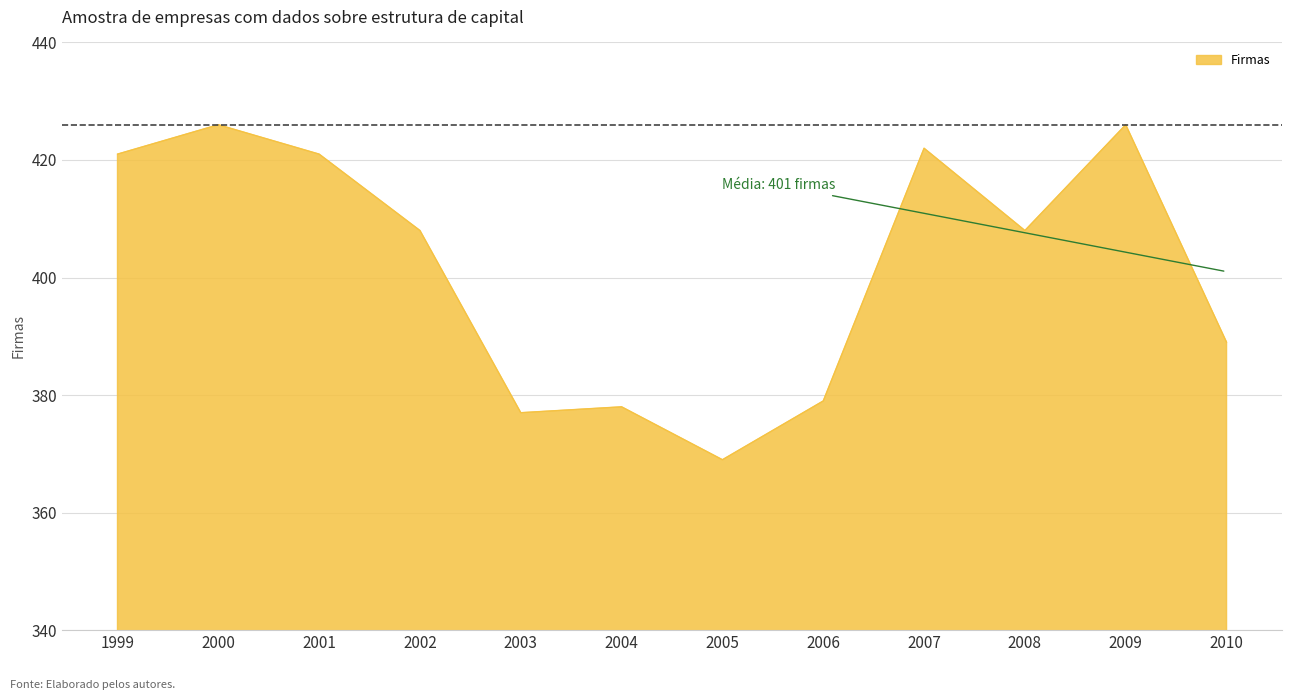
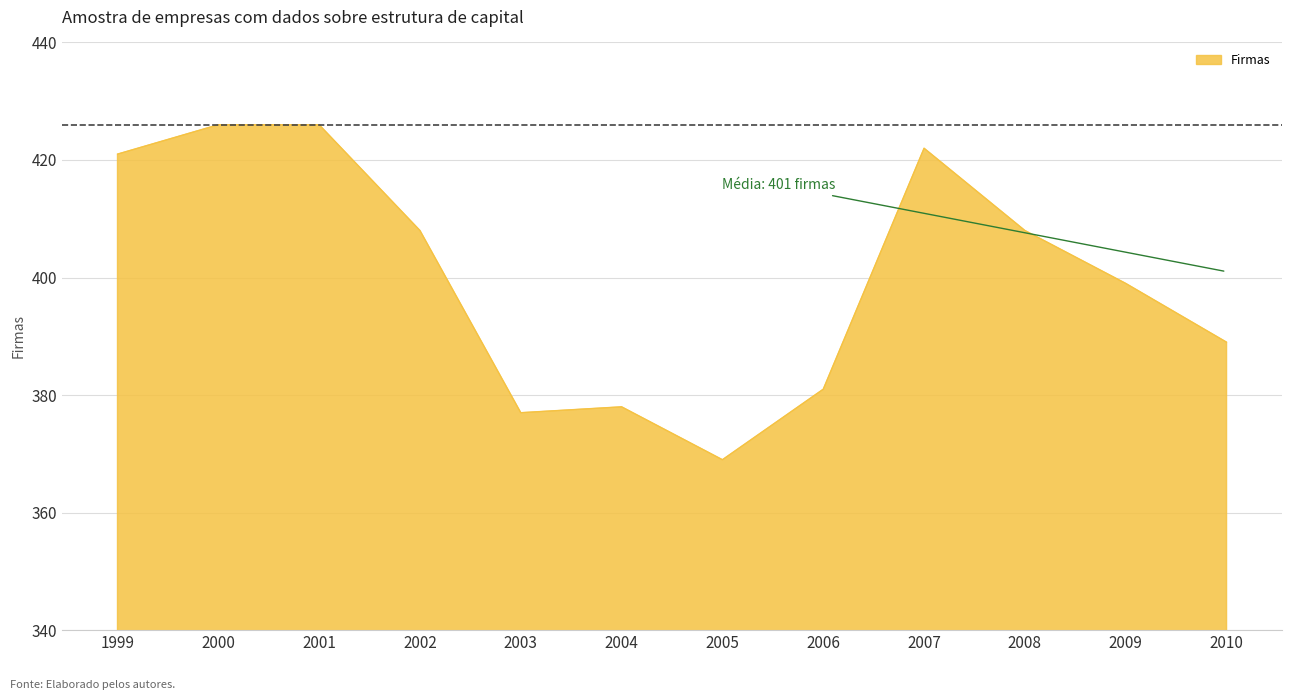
2001: 421 -> 426
2006: 379 -> 381
2009: 426 -> 399
